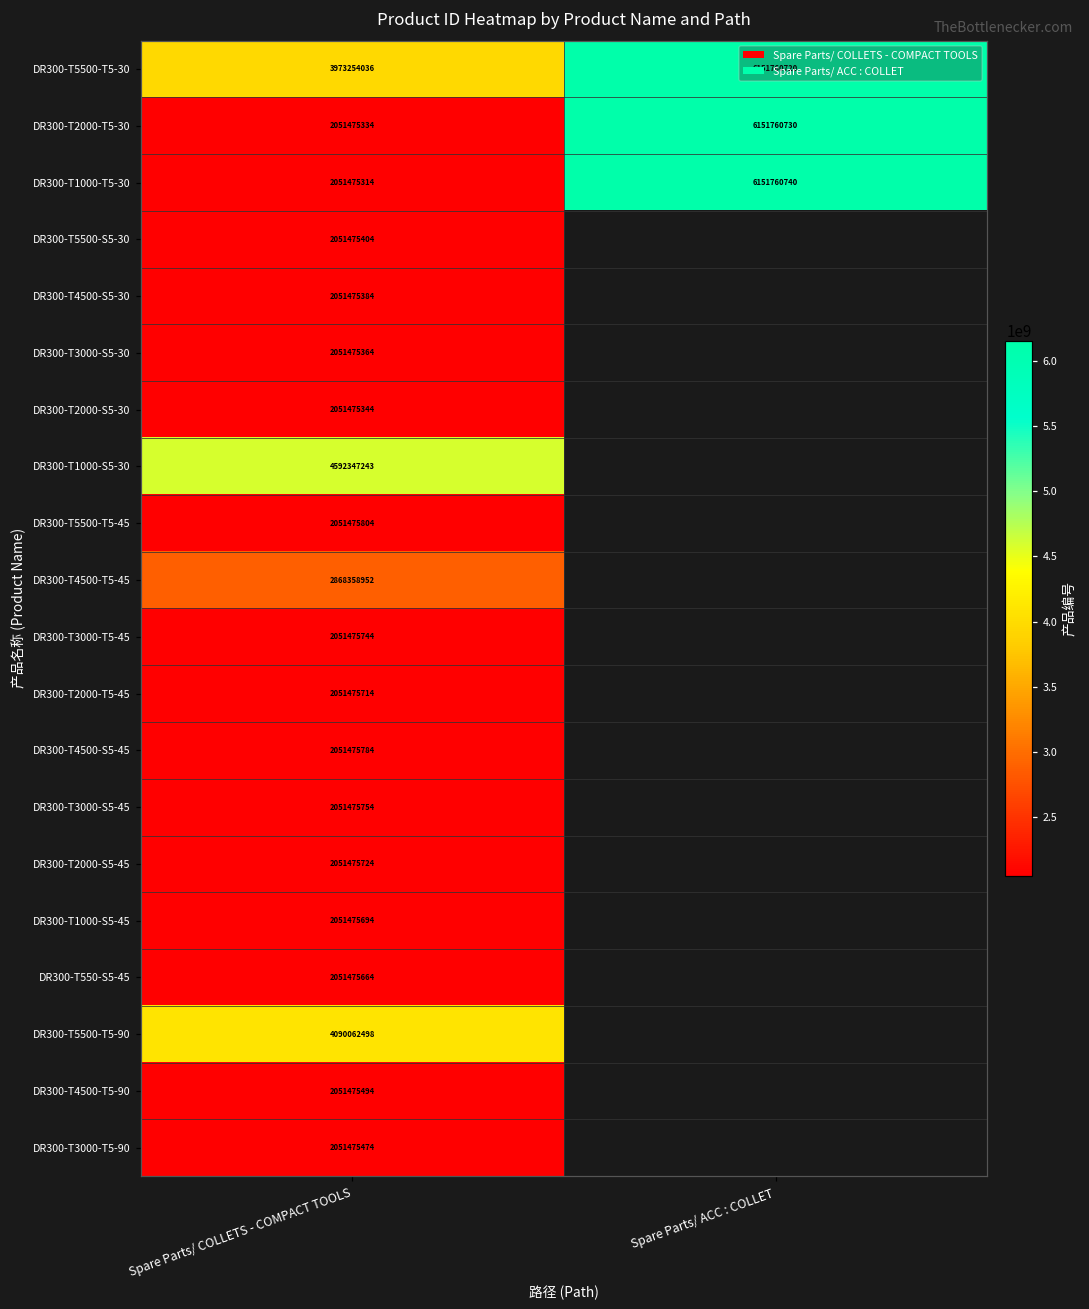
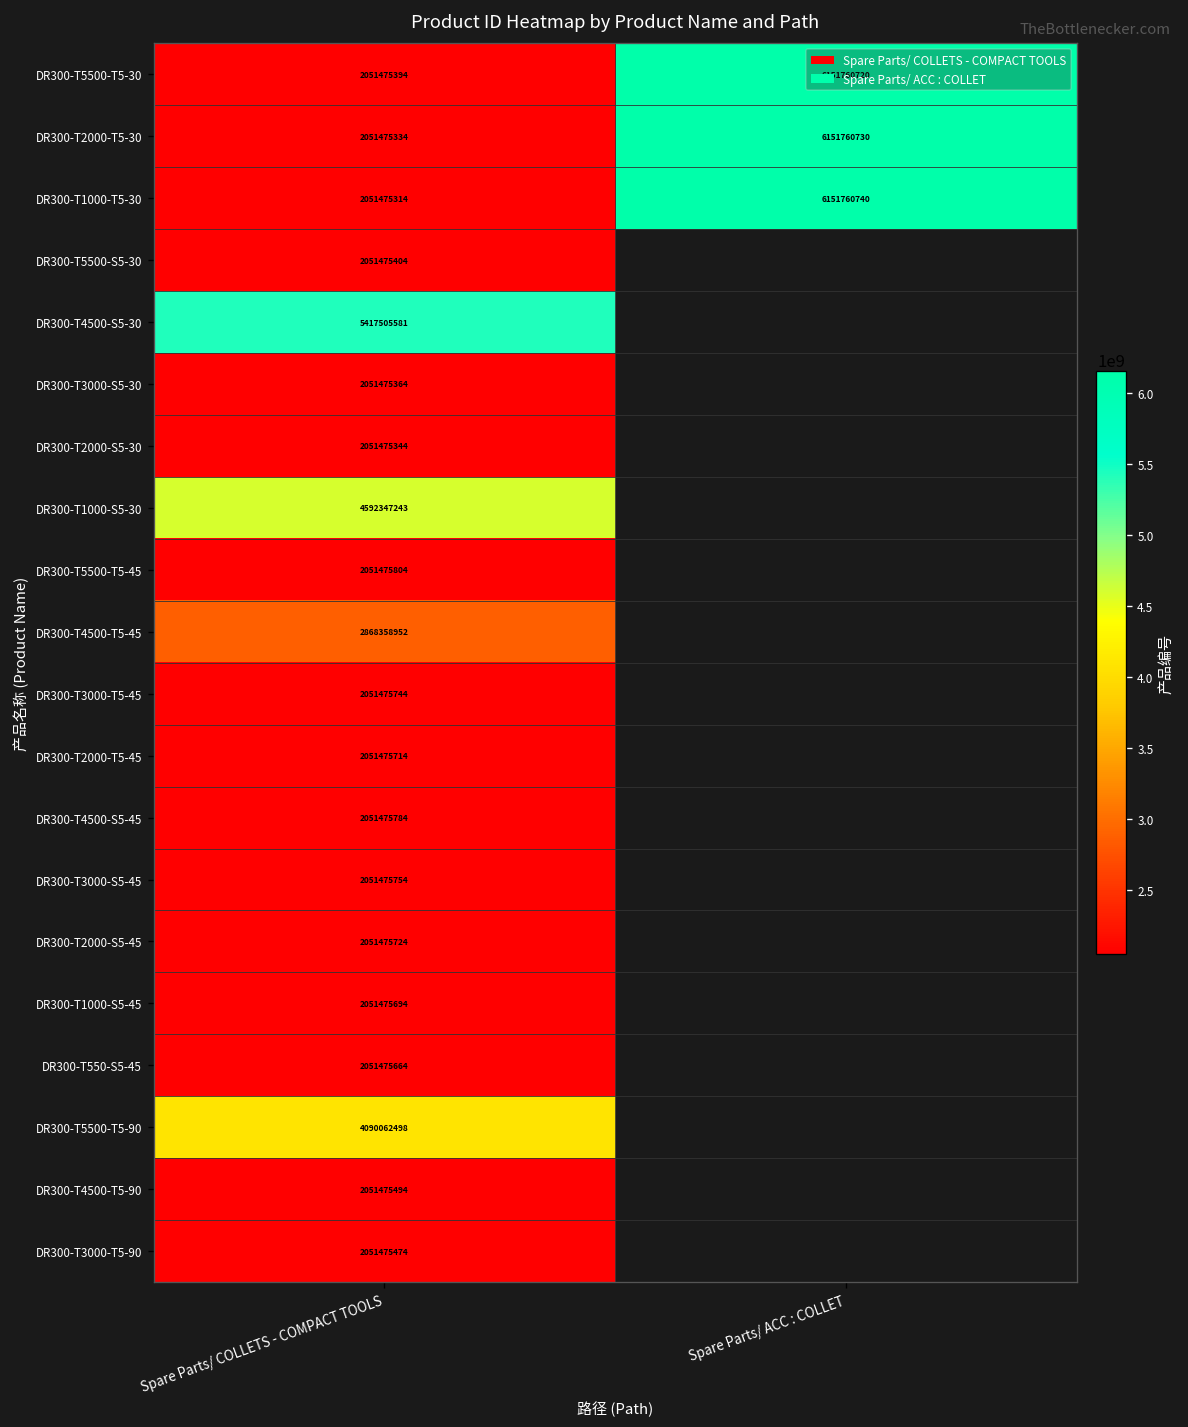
DR300-T5500-T5-30, Spare Parts/ COLLETS - COMPACT TOOLS: 3973254036 -> 2051475394
DR300-T4500-S5-30, Spare Parts/ COLLETS - COMPACT TOOLS: 2051475384 -> 5417505581
